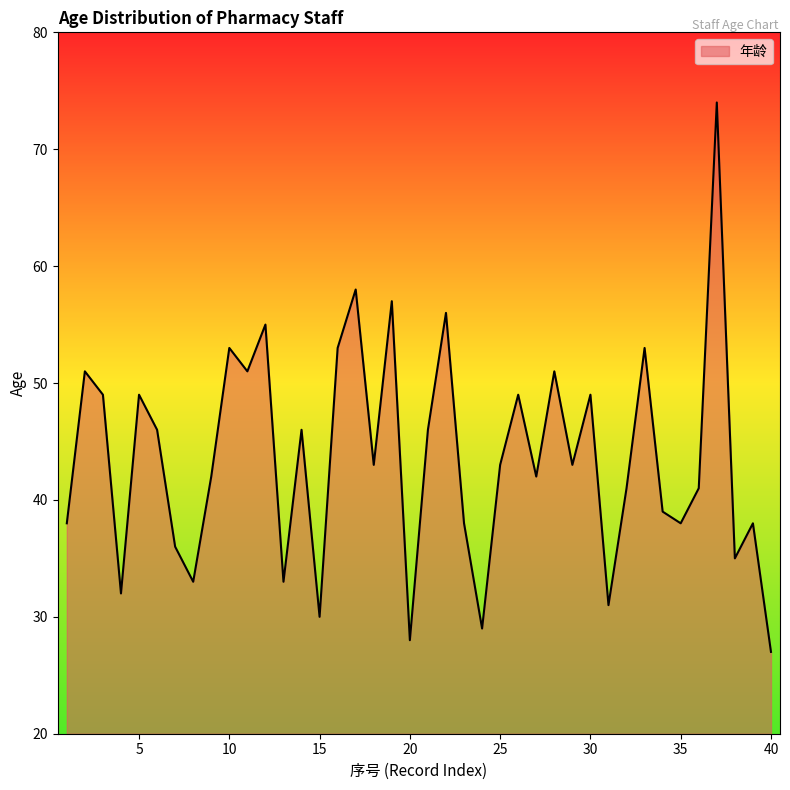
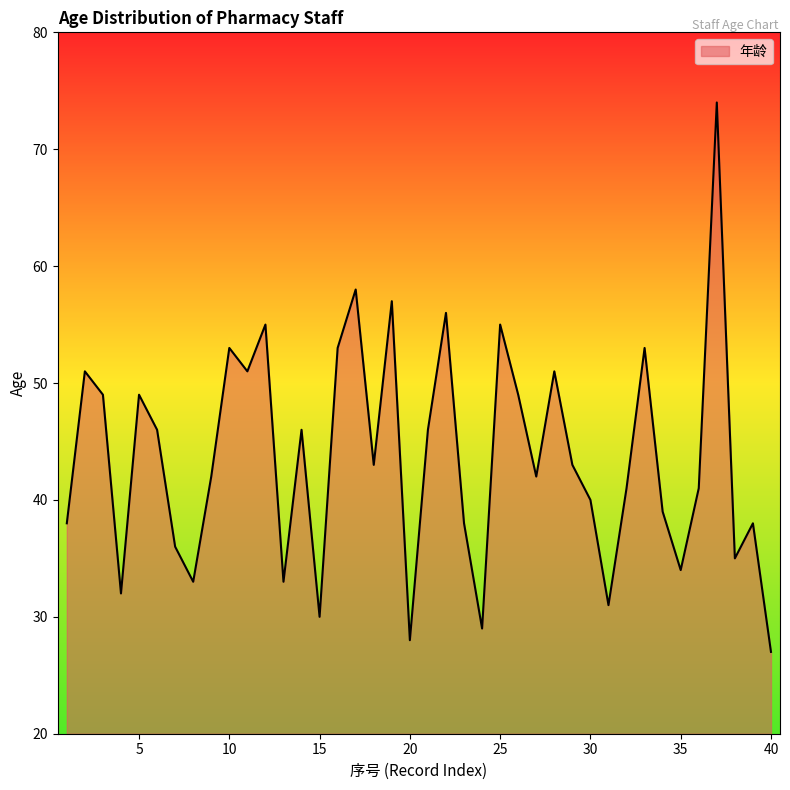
25: 43 -> 55
30: 49 -> 40
35: 38 -> 34
